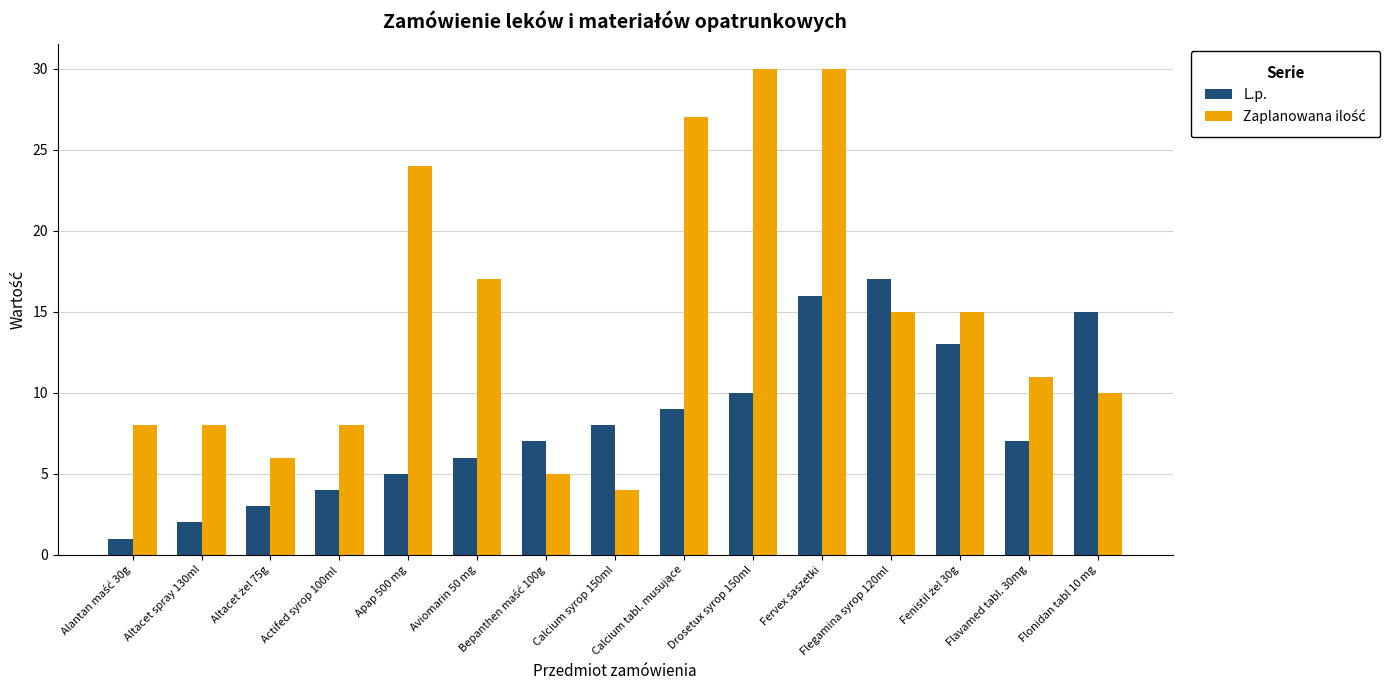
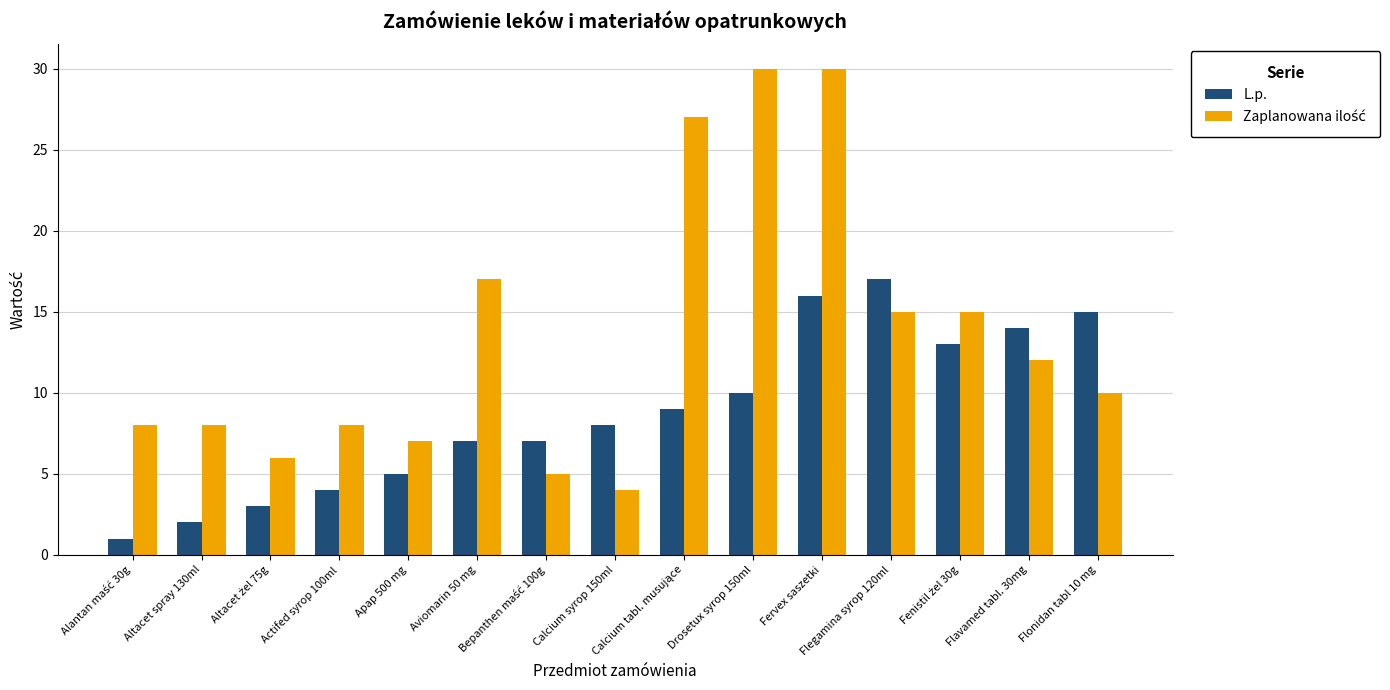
Zaplanowana ilość, Apap 500 mg: 24 -> 7
L.p., Aviomarin 50 mg: 6 -> 7
L.p., Flavamed tabl. 30mg: 7 -> 14
Zaplanowana ilość, Flavamed tabl. 30mg: 11 -> 12
